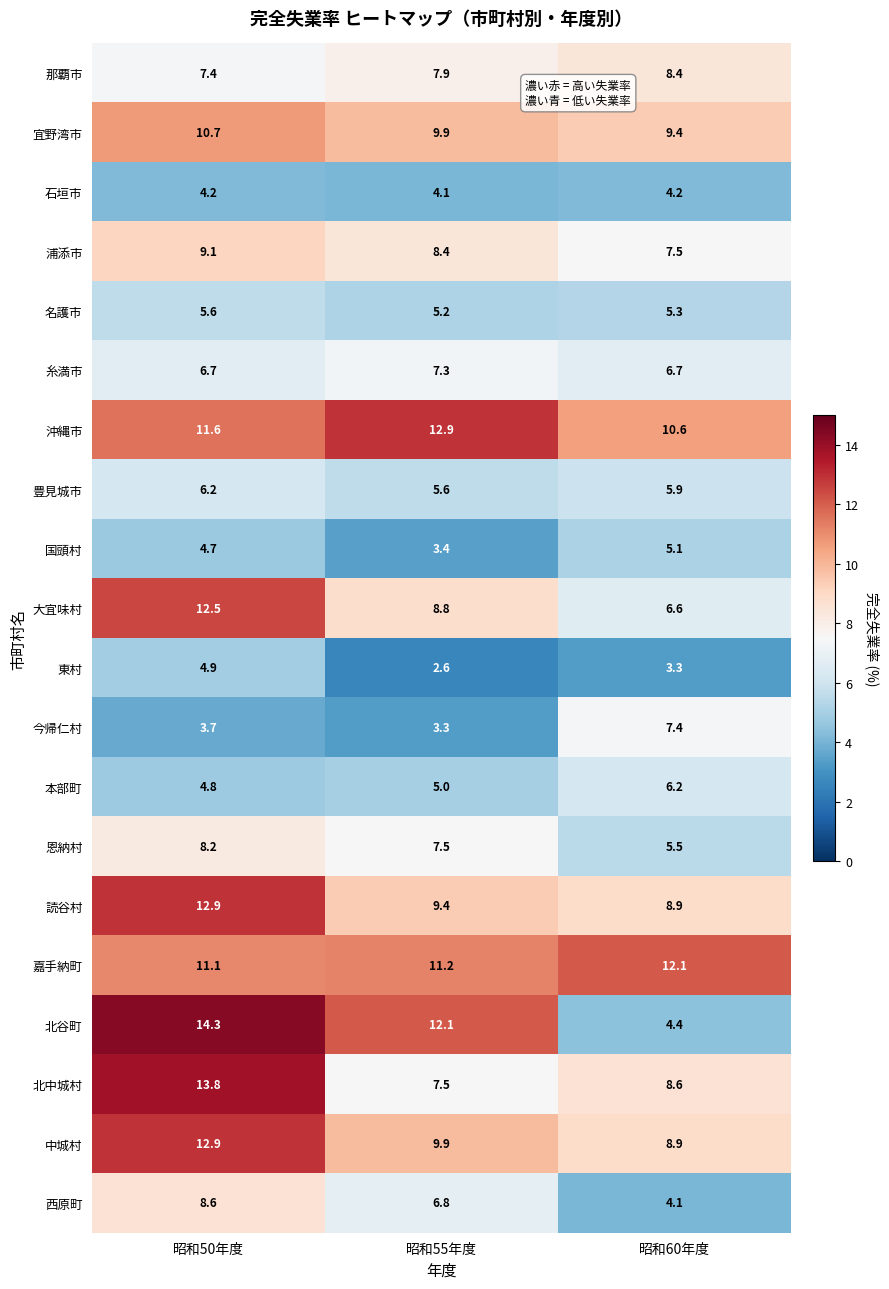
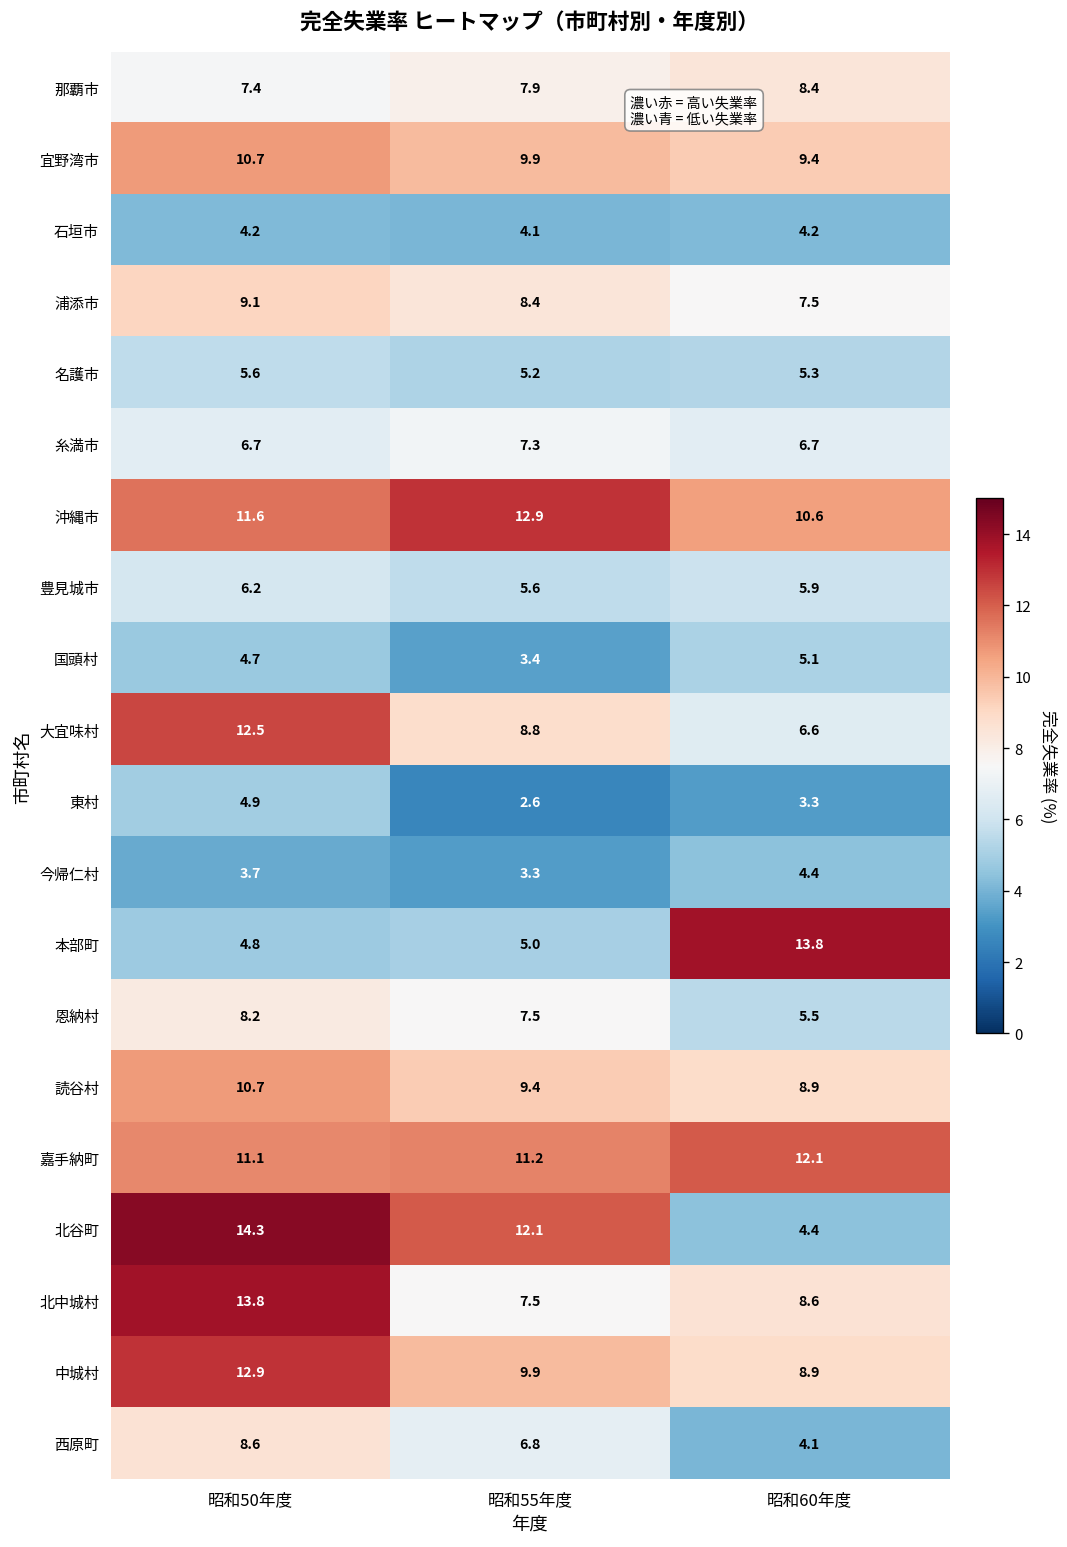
今帰仁村, 昭和60年度: 7.4 -> 4.4
本部町, 昭和60年度: 6.2 -> 13.8
読谷村, 昭和50年度: 12.9 -> 10.7
